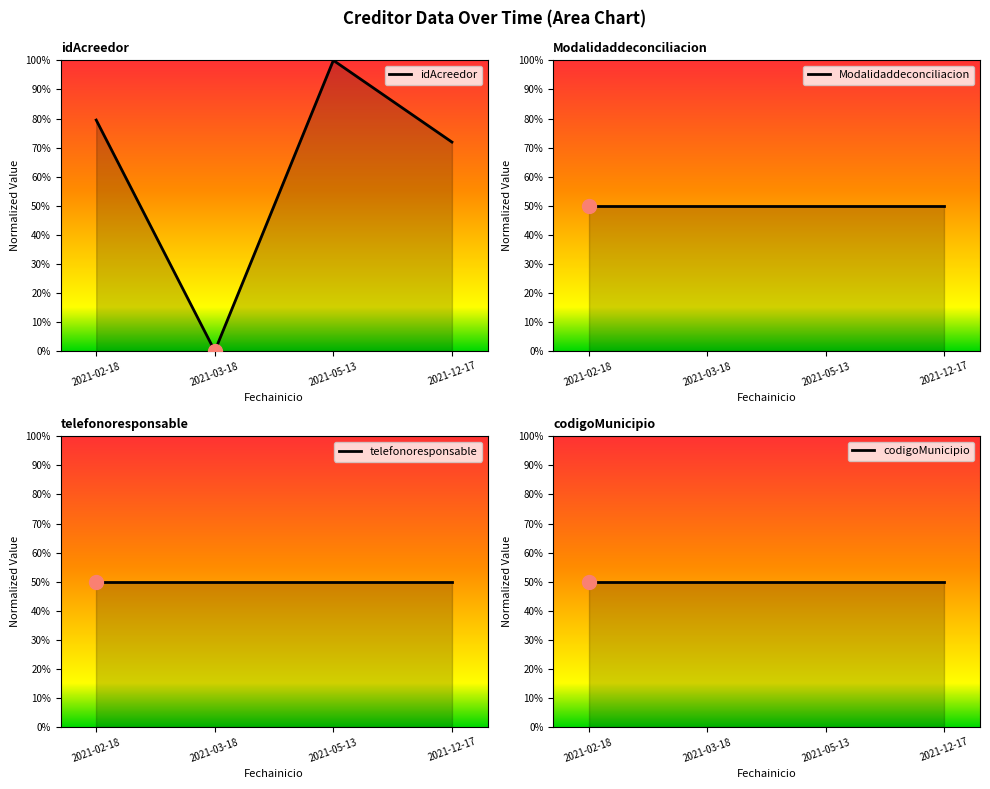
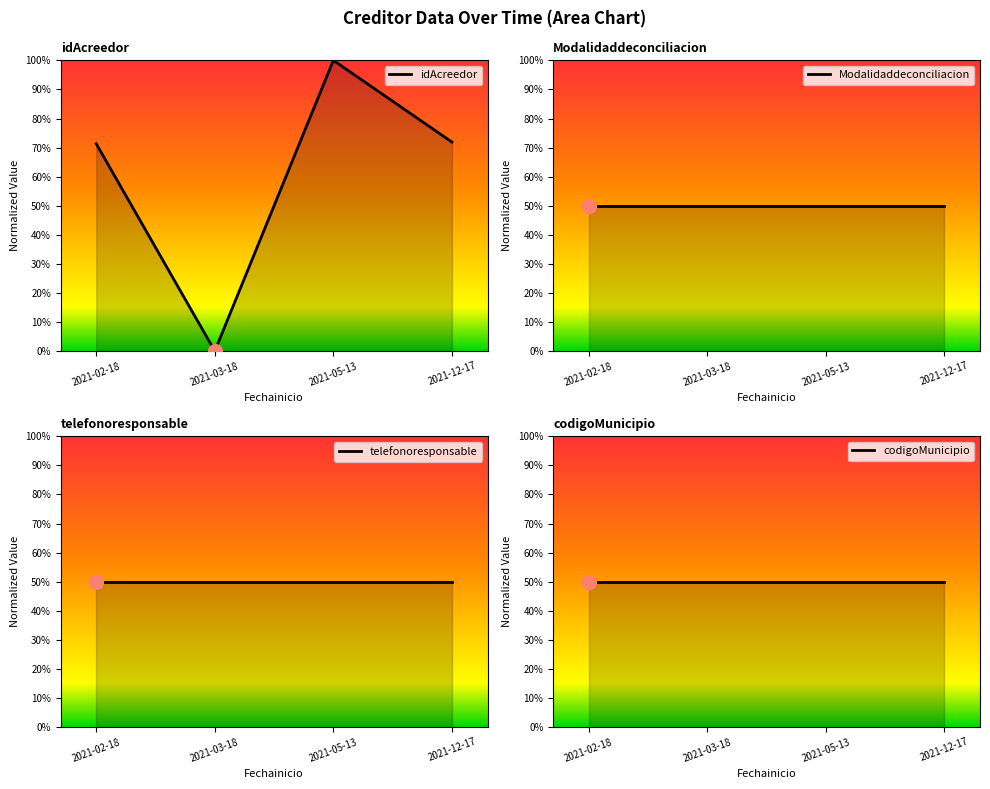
idAcreedor, idAcreedor, 2021-02-18: 79% -> 71%
